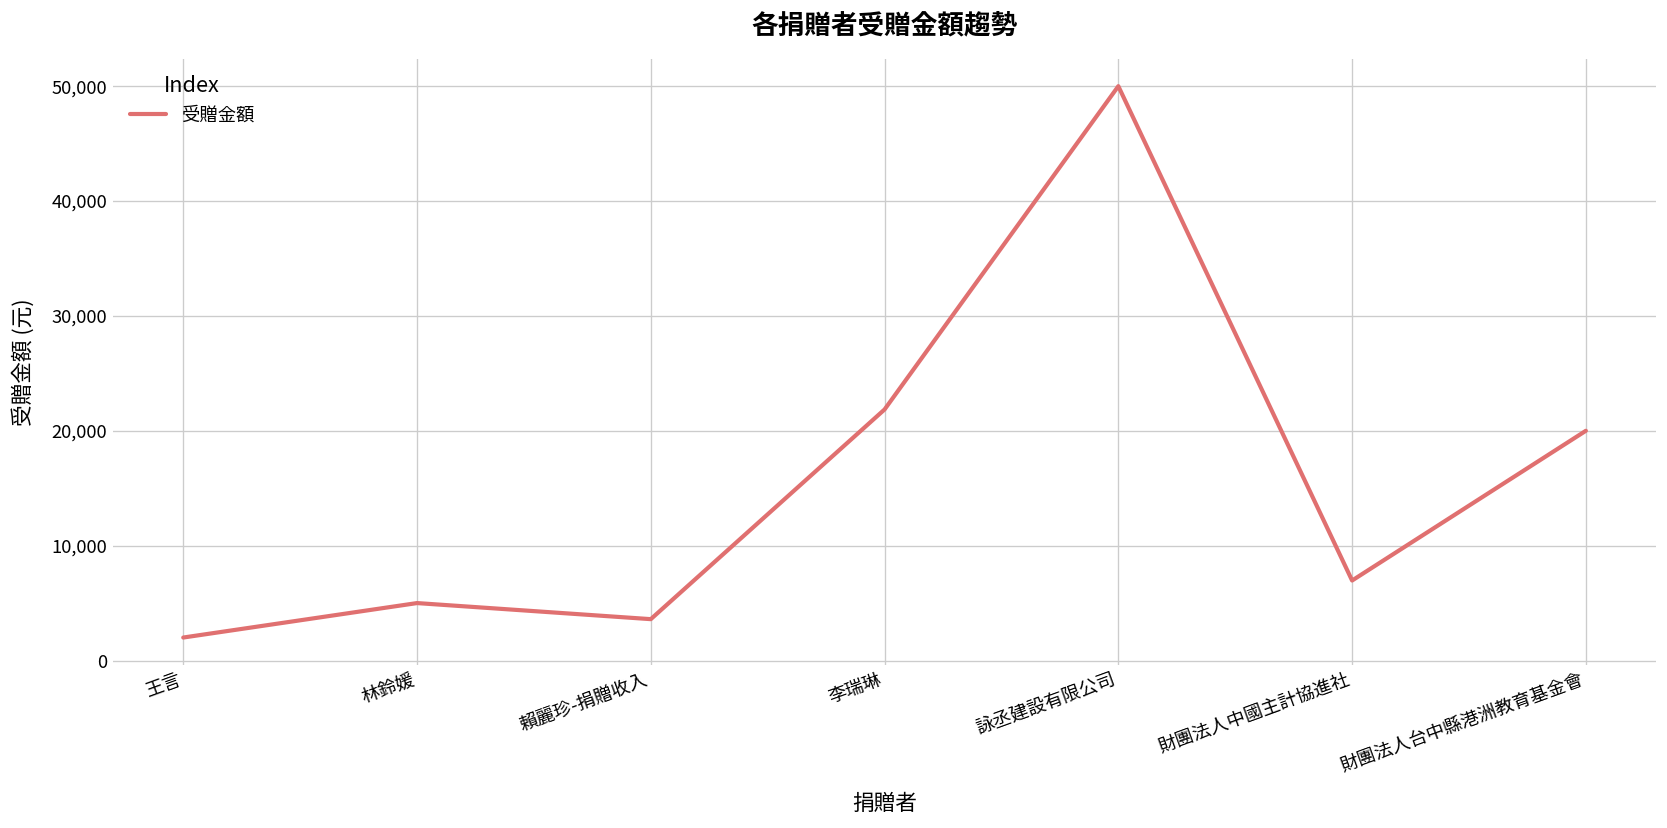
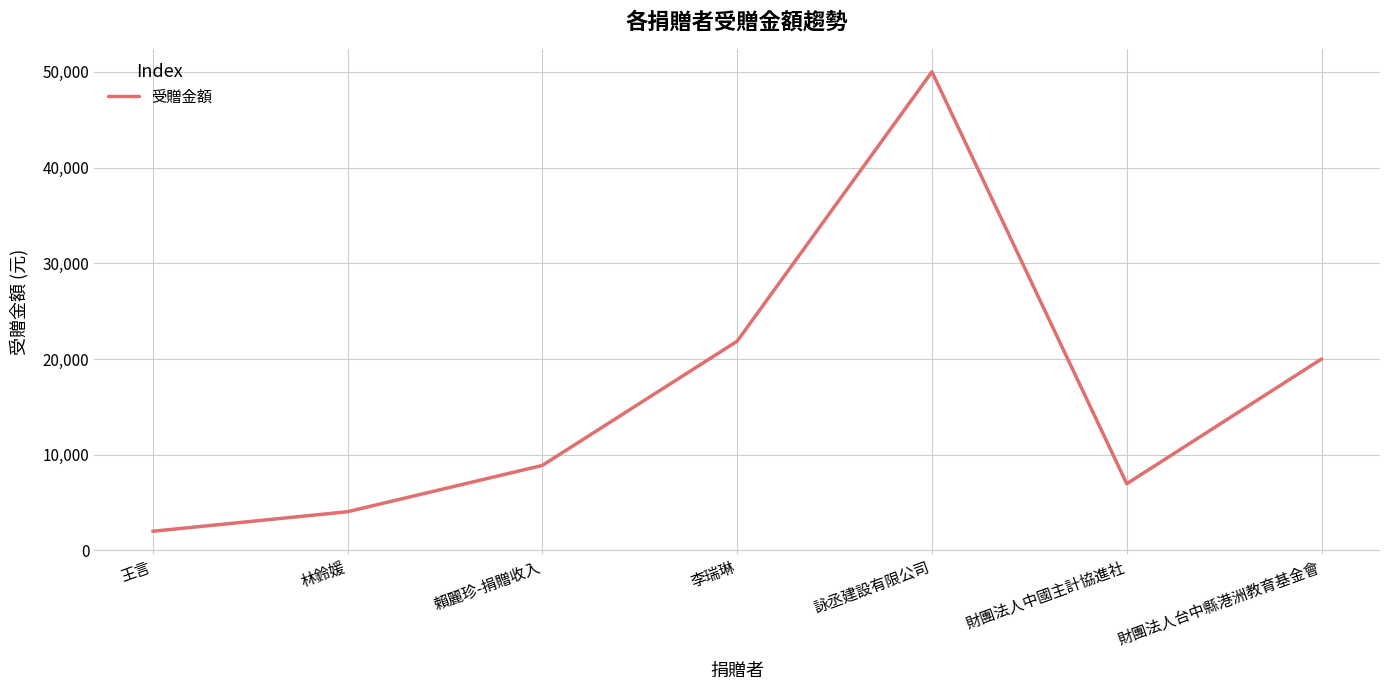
林鈴媛: 5,000 -> 4,000
賴麗珍-捐贈收入: 4,000 -> 9,000
